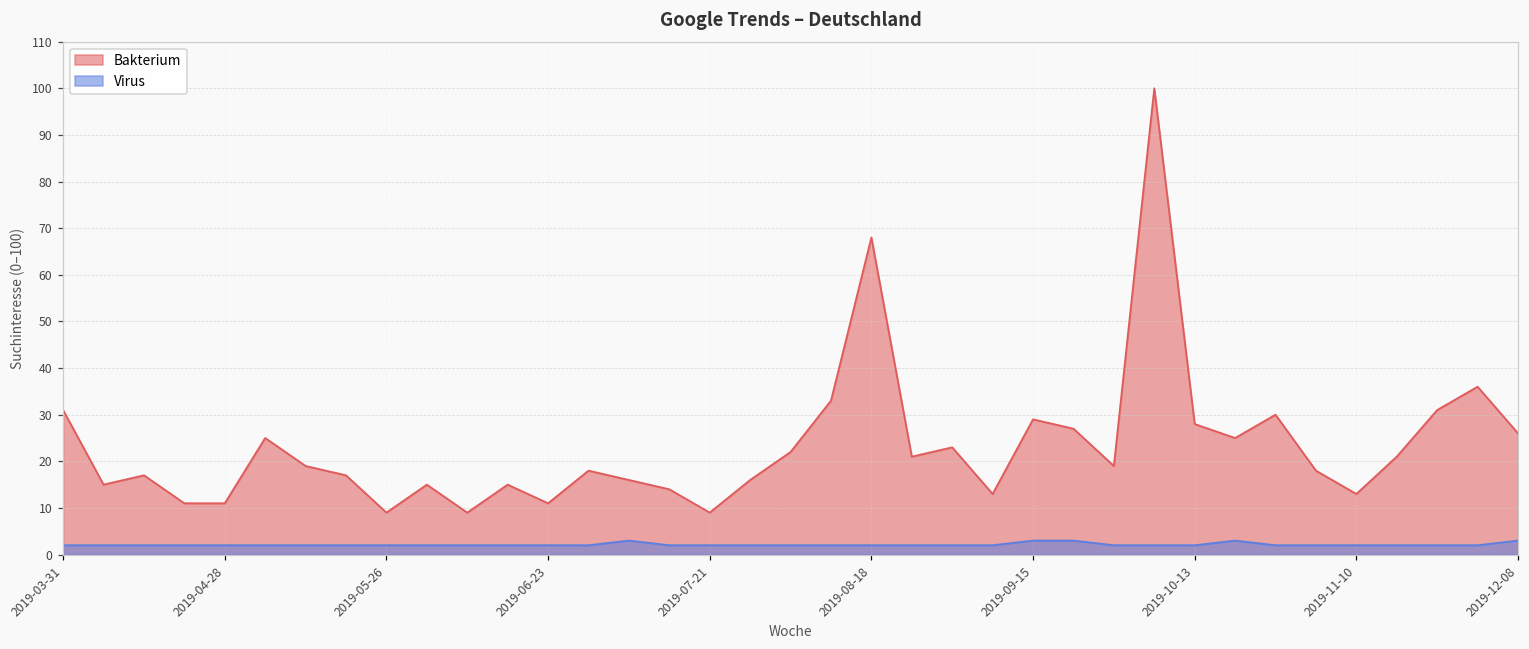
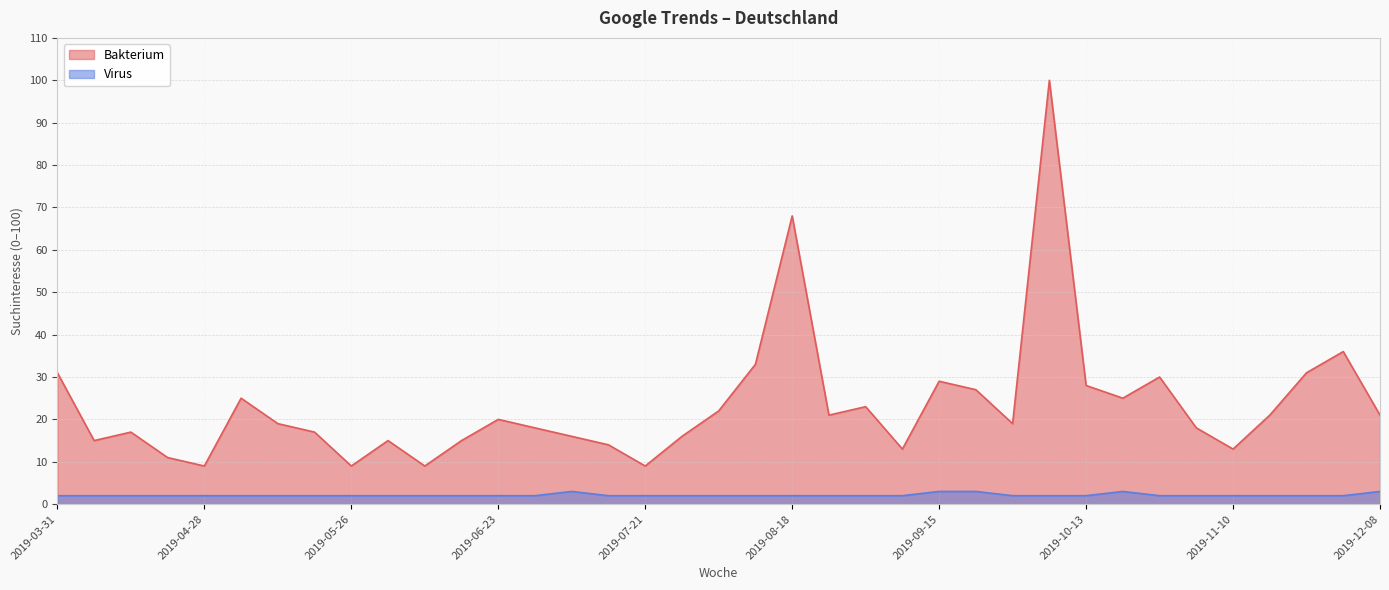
Bakterium, 2019-04-28: 11 -> 9
Bakterium, 2019-06-23: 11 -> 20
Bakterium, 2019-12-08: 26 -> 21
